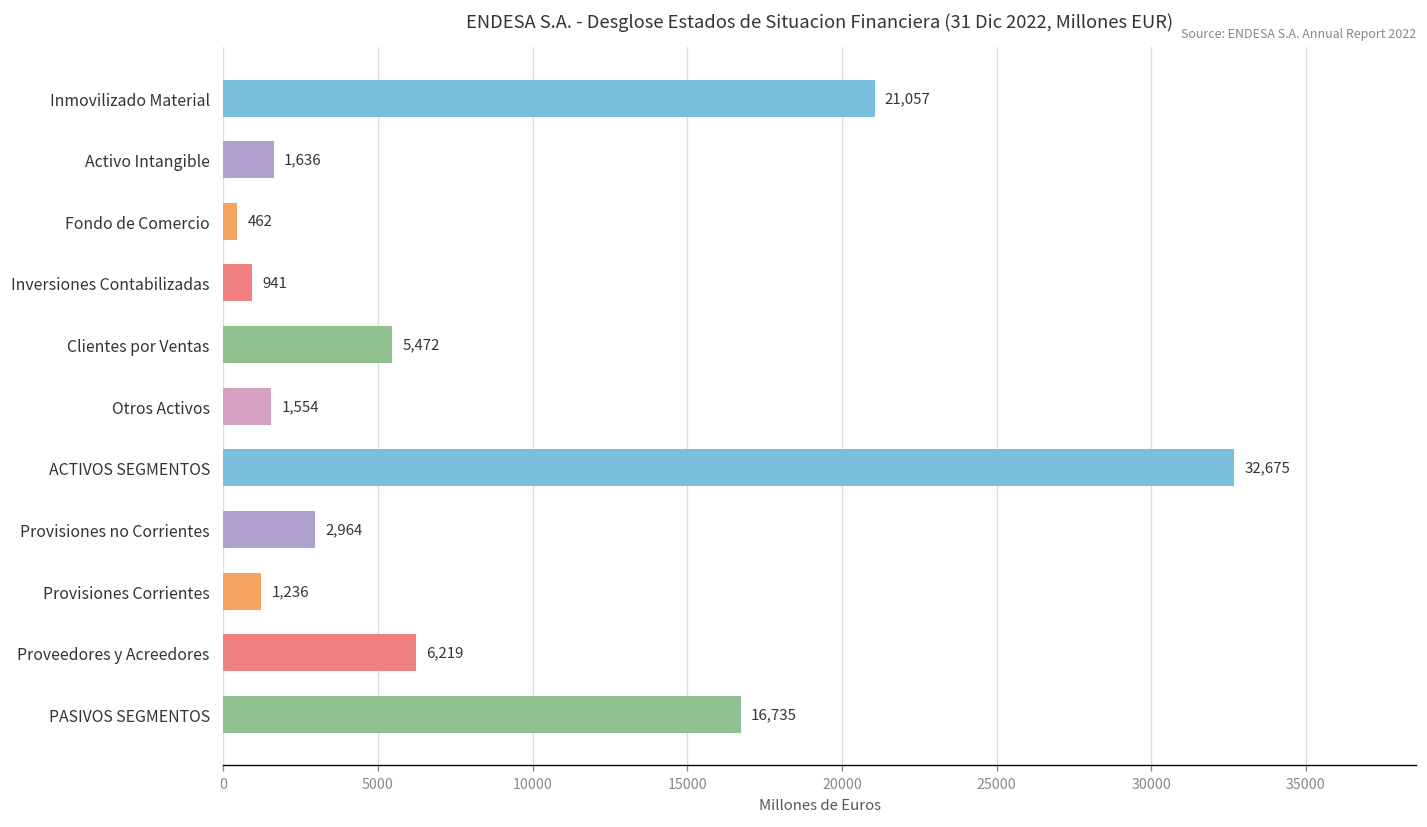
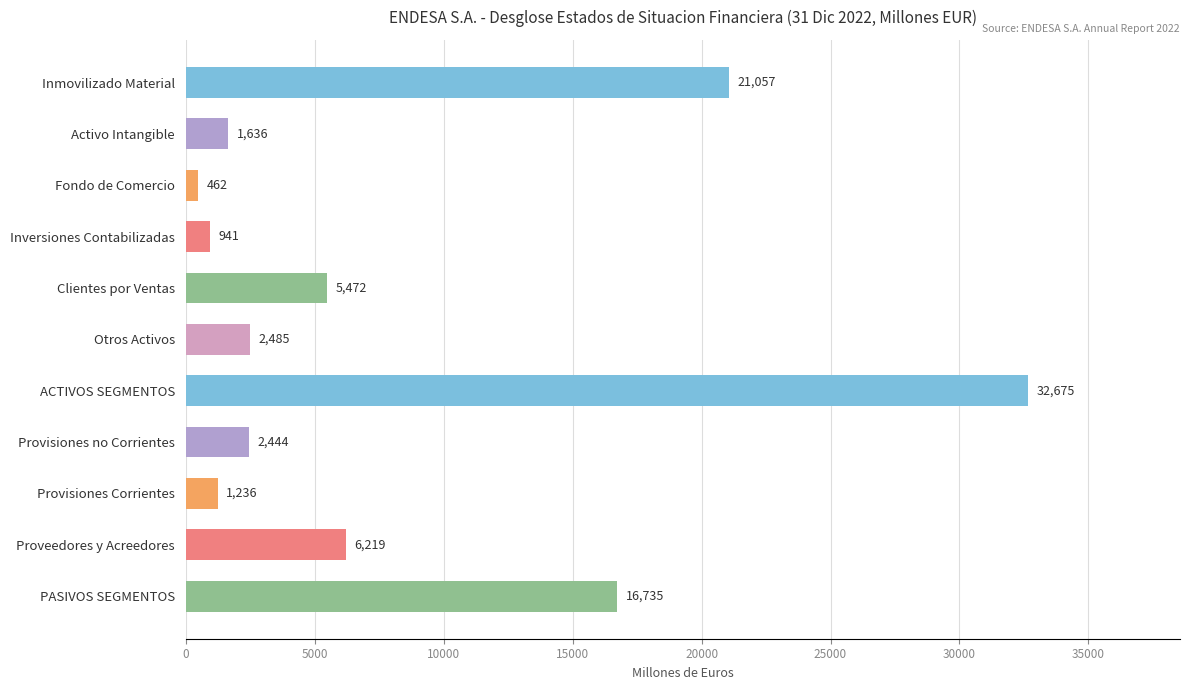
Otros Activos: 1,554 -> 2,485
Provisiones no Corrientes: 2,964 -> 2,444
